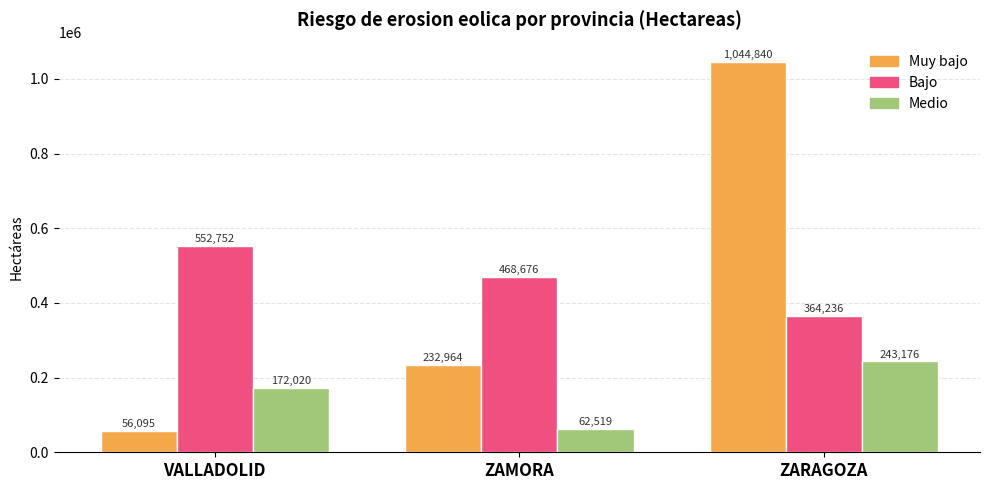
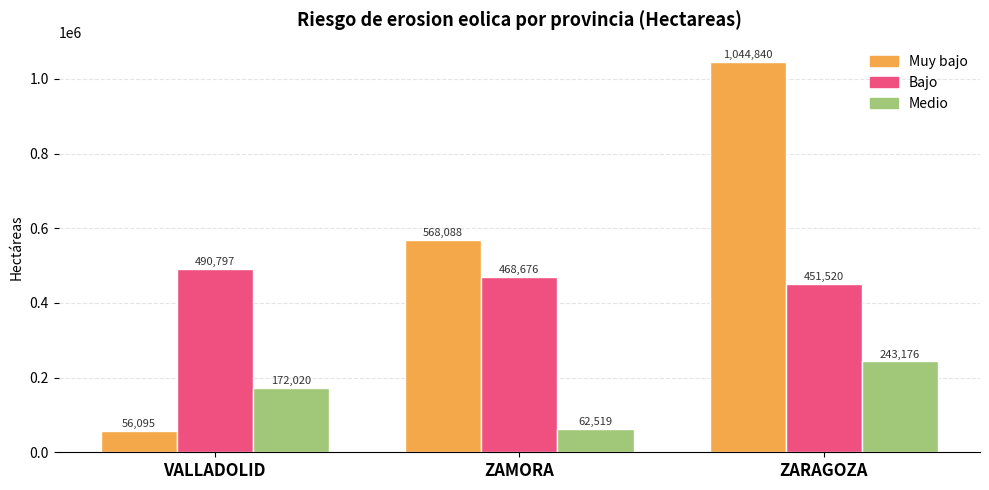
Bajo, VALLADOLID: 552,752 -> 490,797
Muy bajo, ZAMORA: 232,964 -> 568,088
Bajo, ZARAGOZA: 364,236 -> 451,520
